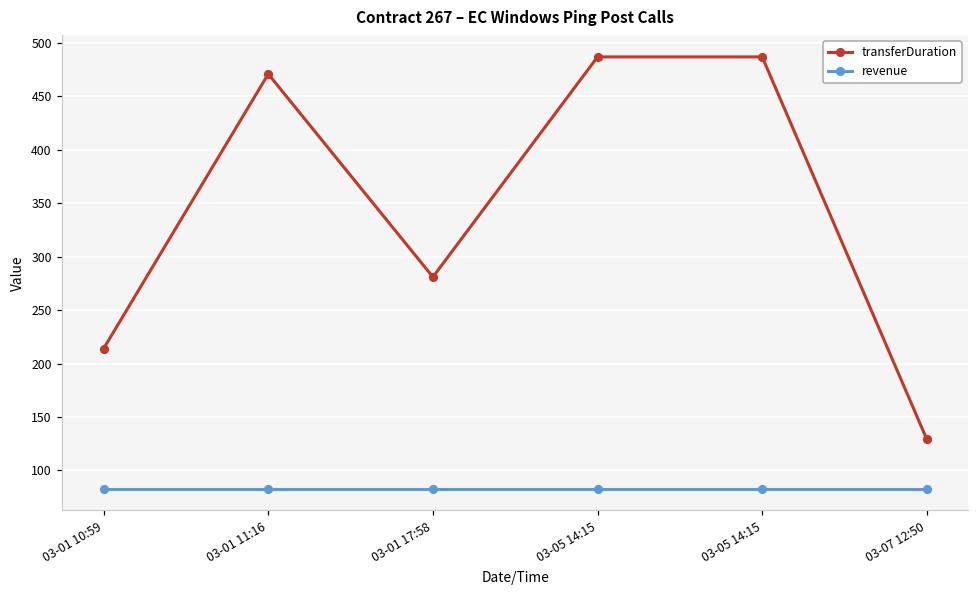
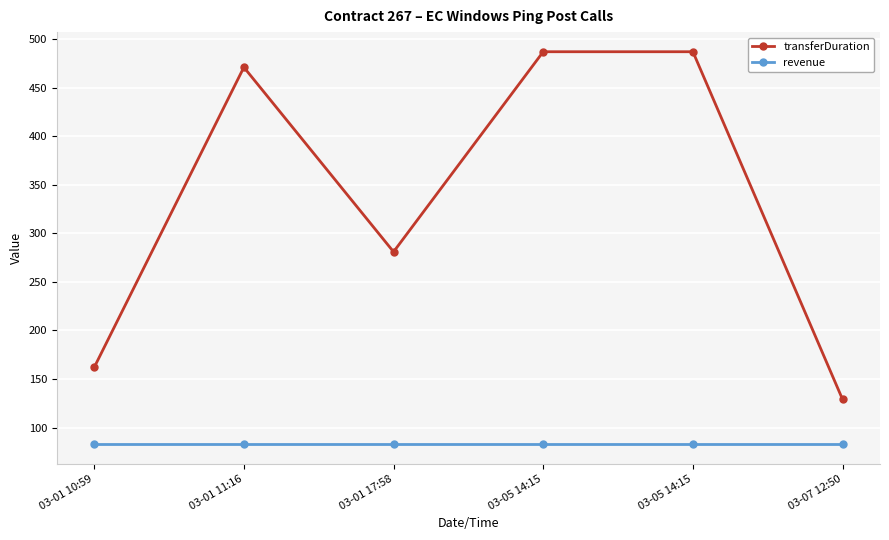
transferDuration, 03-01 10:59: 210 -> 160
